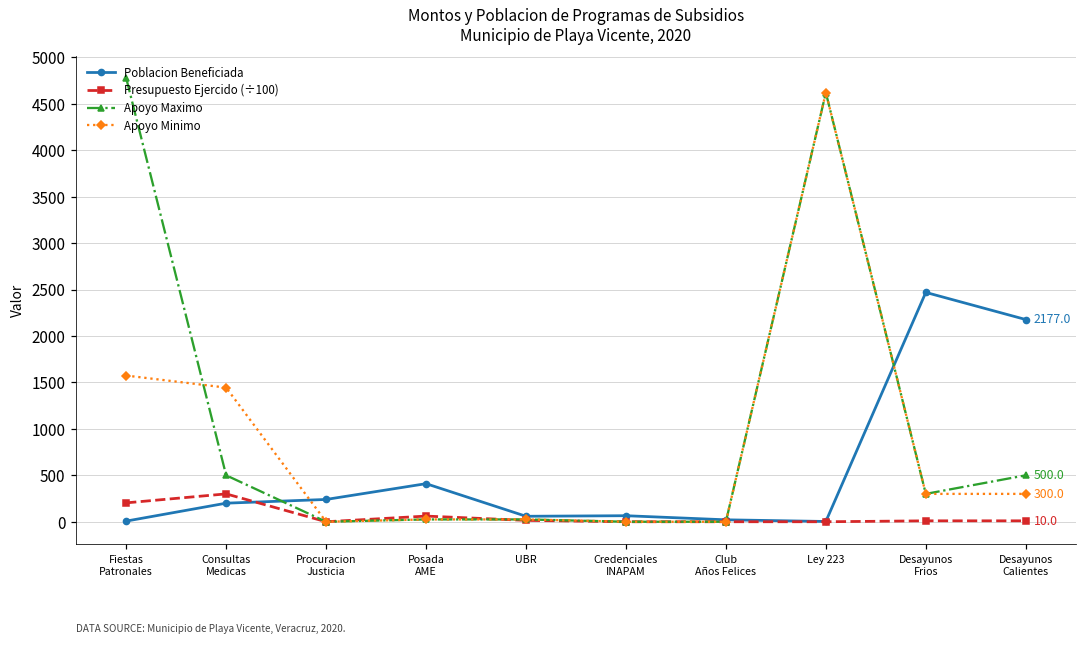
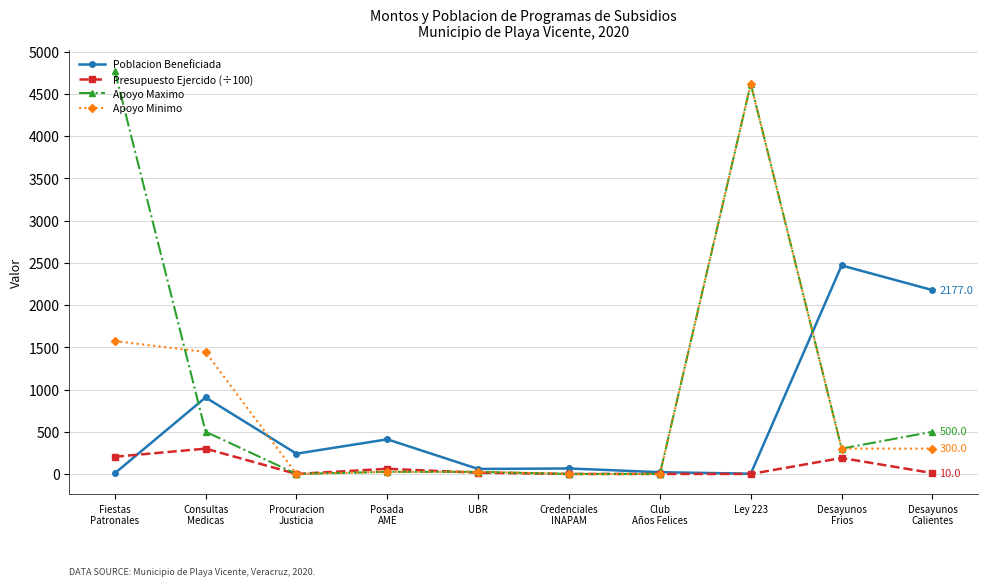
Poblacion Beneficiada, Consultas Medicas: 200 -> 900
Presupuesto Ejercido (÷100), Desayunos Frios: 0 -> 200
